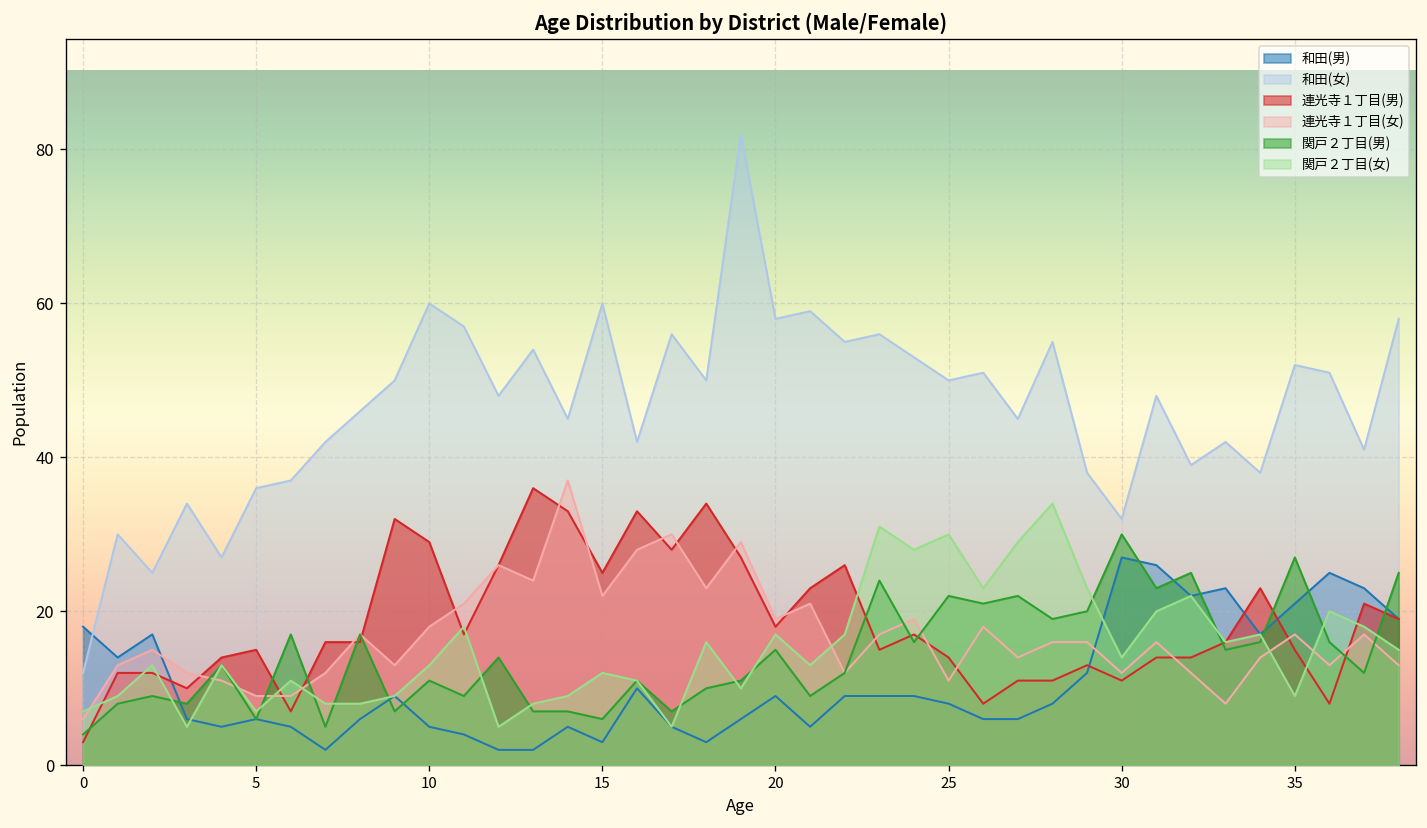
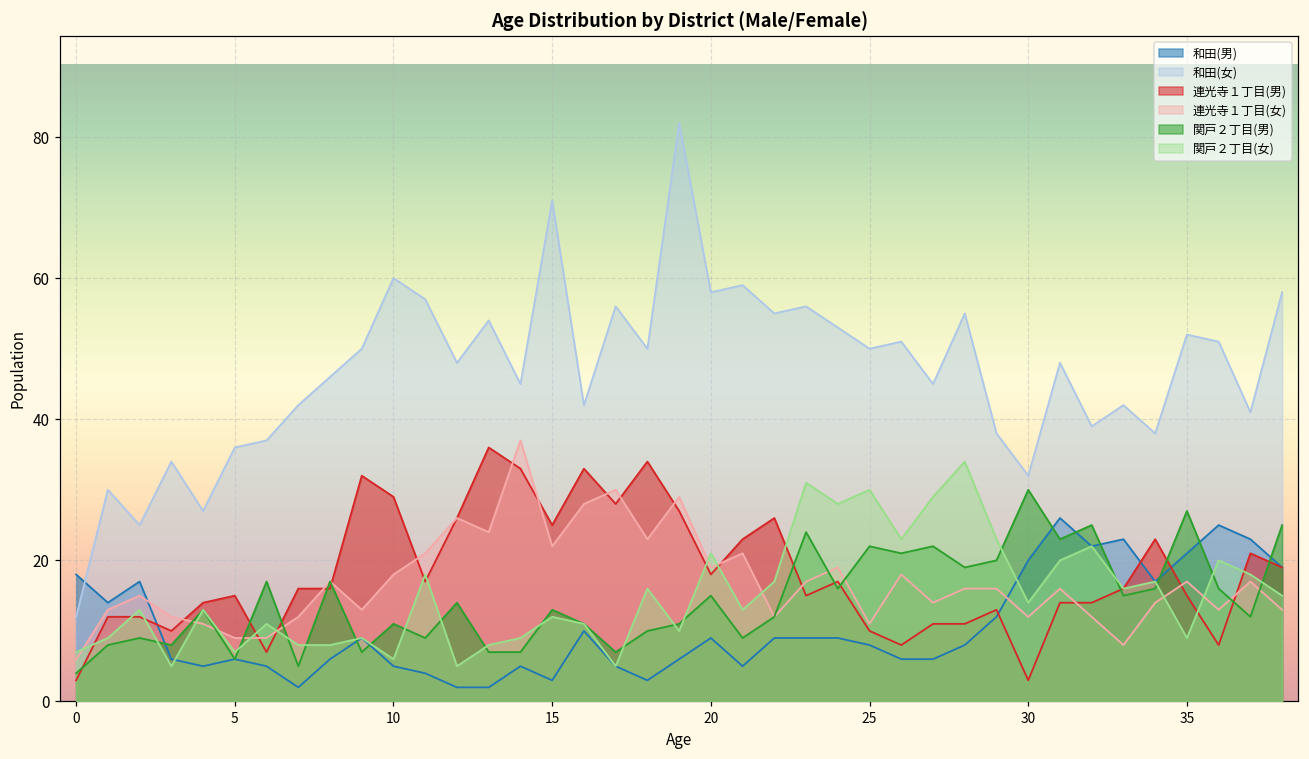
関戸２丁目(女), 10: 13 -> 6
和田(女), 15: 60 -> 71
関戸２丁目(男), 15: 6 -> 13
関戸２丁目(女), 20: 17 -> 21
連光寺１丁目(男), 25: 14 -> 10
和田(男), 30: 27 -> 20
連光寺１丁目(男), 30: 11 -> 3
